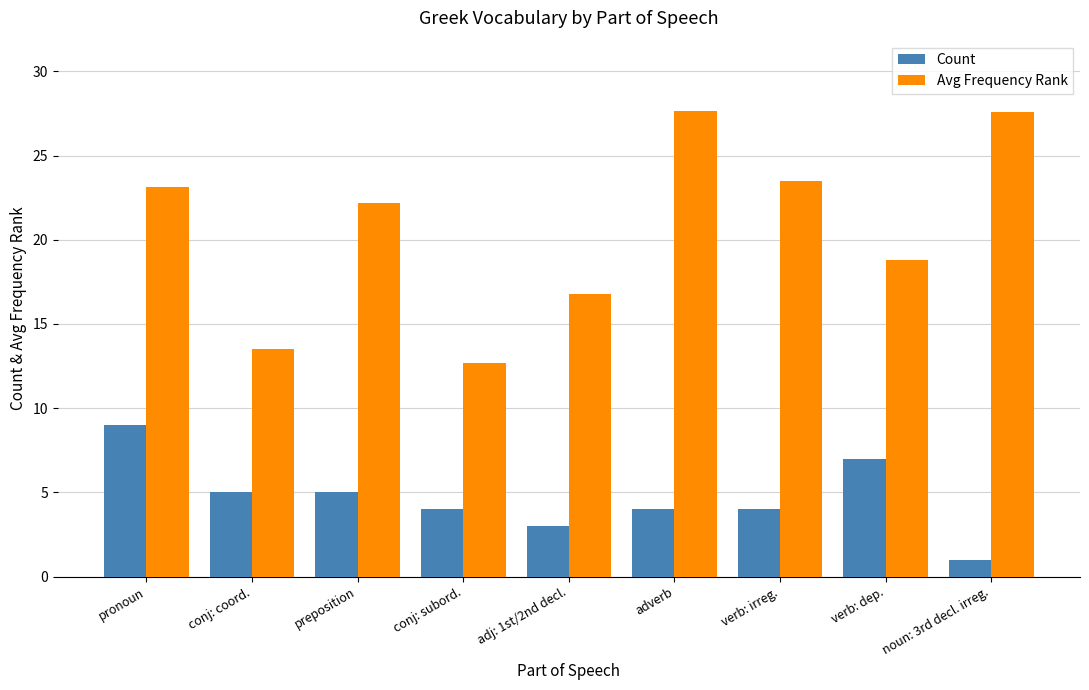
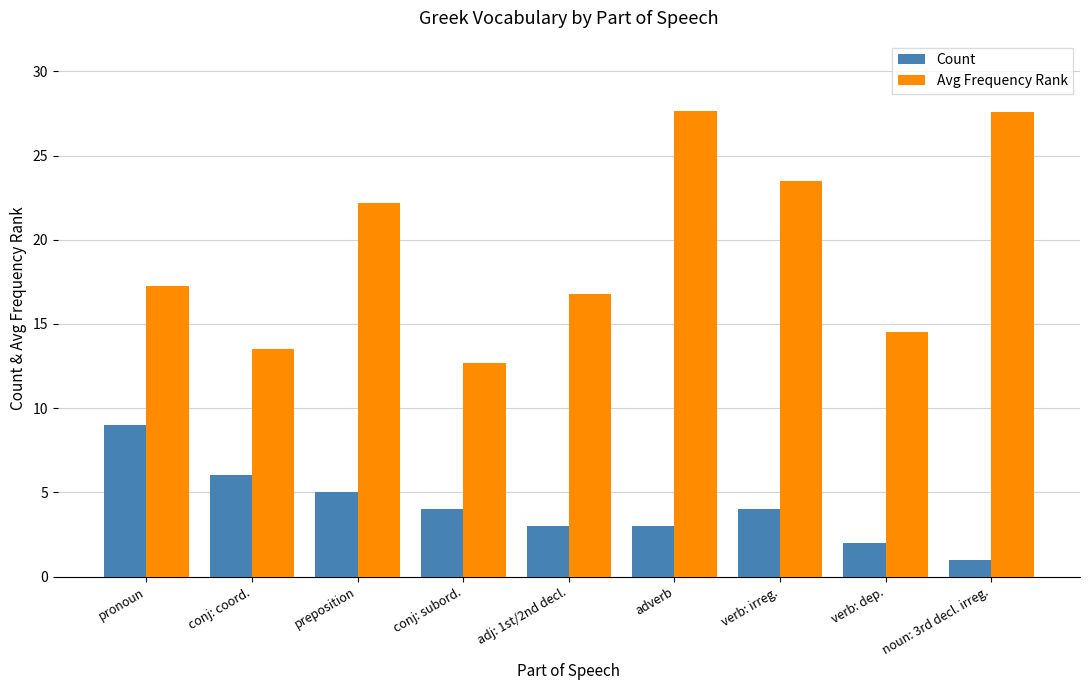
Avg Frequency Rank, pronoun: 23.2 -> 17.3
Count, conj: coord.: 5 -> 6
Count, adverb: 4 -> 3
Count, verb: dep.: 7 -> 2
Avg Frequency Rank, verb: dep.: 18.8 -> 14.5
